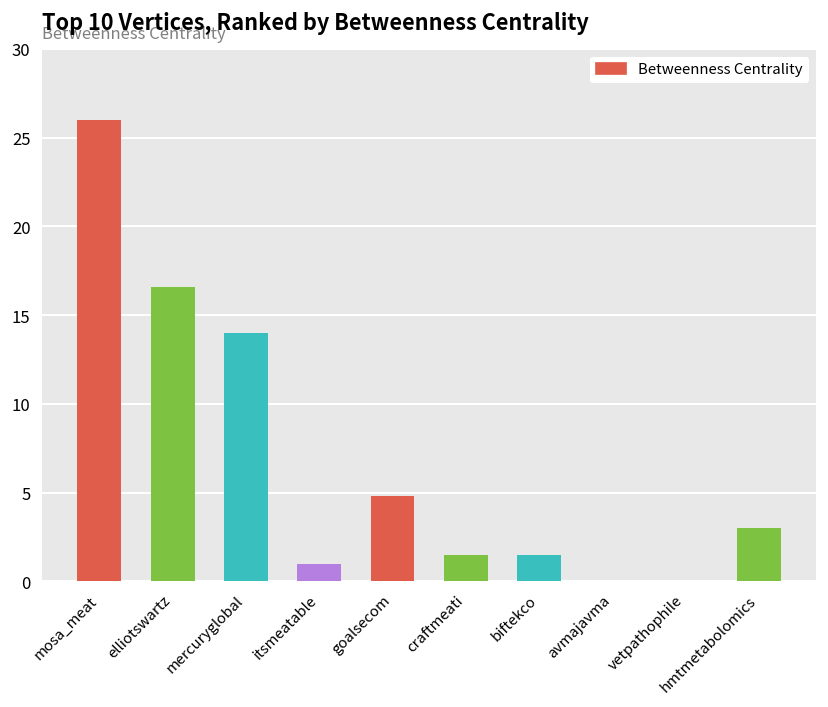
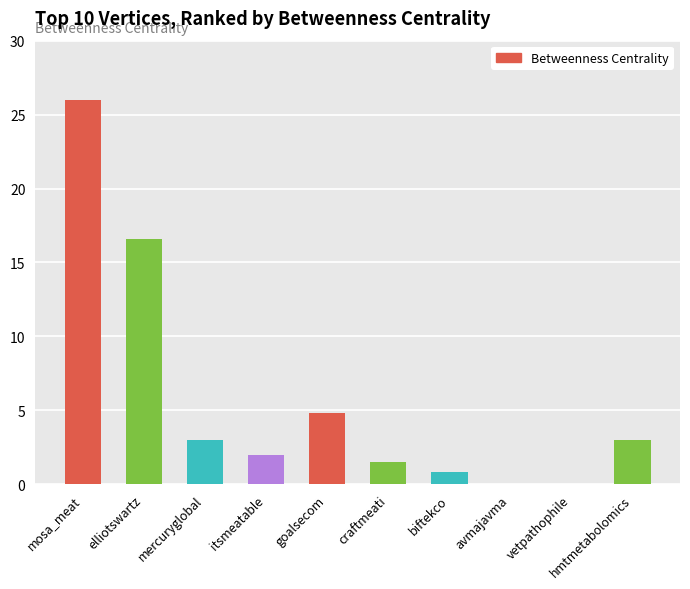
mercuryglobal: 14 -> 3
itsmeatable: 1 -> 2
biftekco: 1.5 -> 0.8
